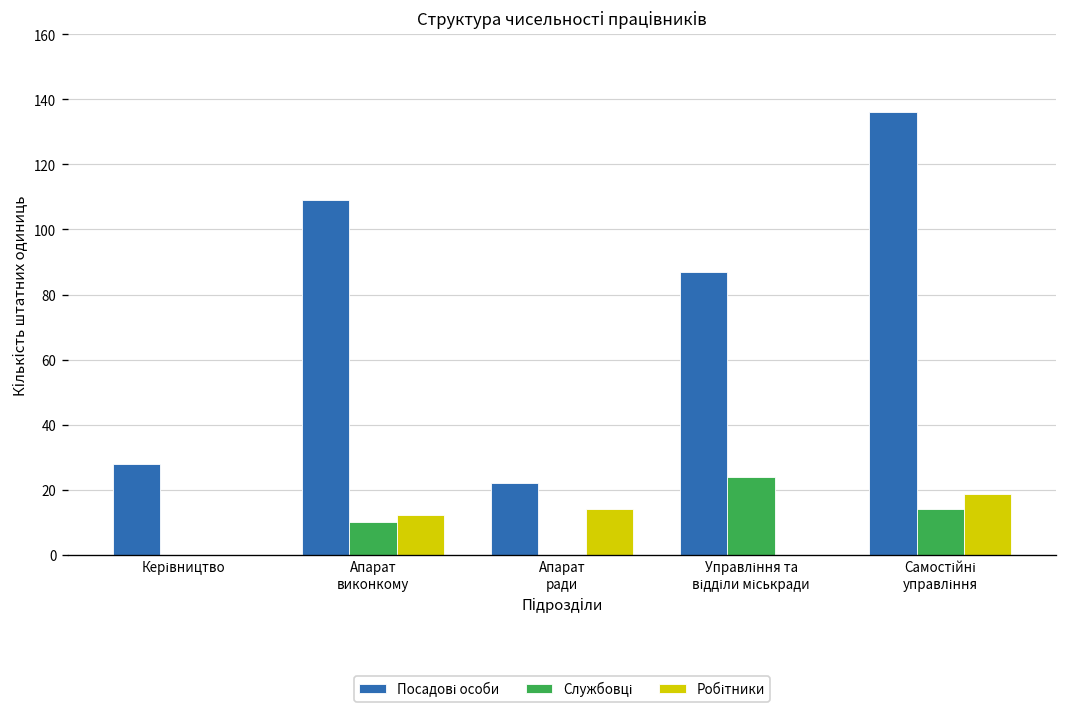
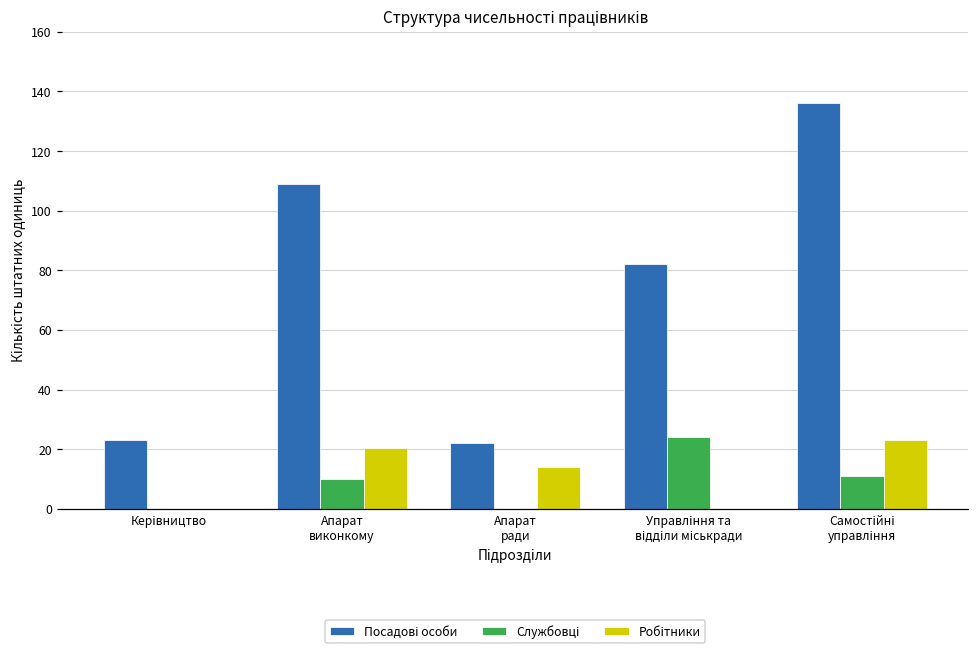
Посадові особи, Керівництво: 28 -> 23
Робітники, Апарат виконкому: 12 -> 21
Посадові особи, Управління та відділи міськради: 87 -> 82
Службовці, Самостійні управління: 14 -> 11
Робітники, Самостійні управління: 19 -> 23
